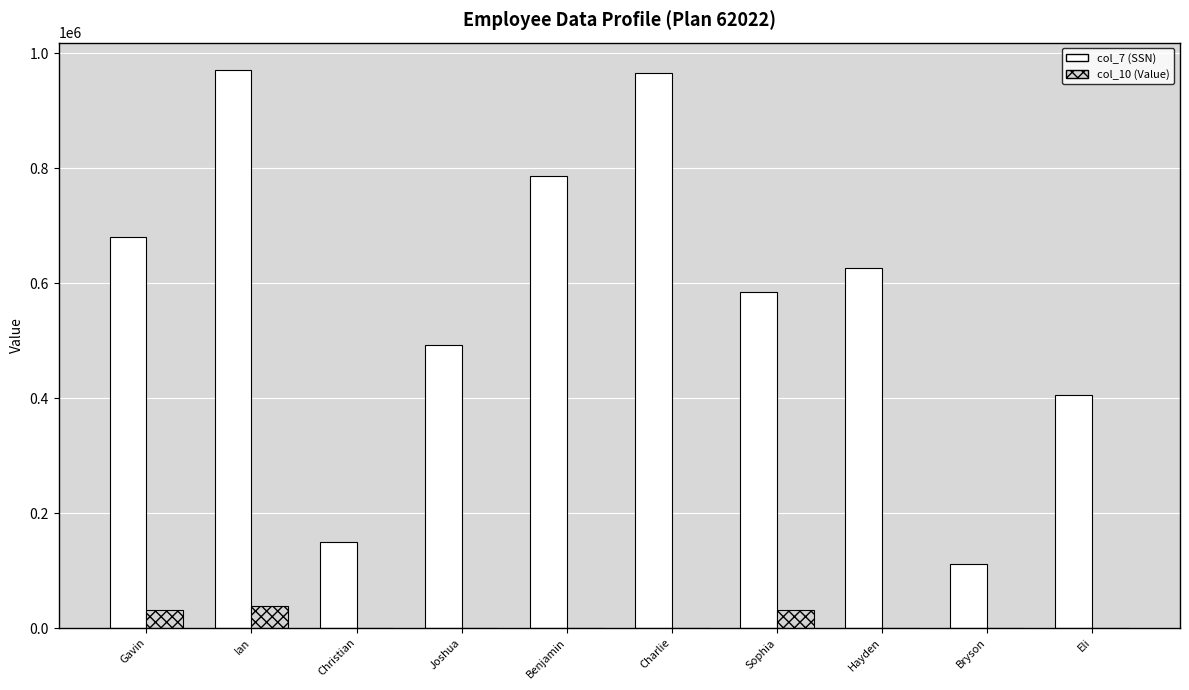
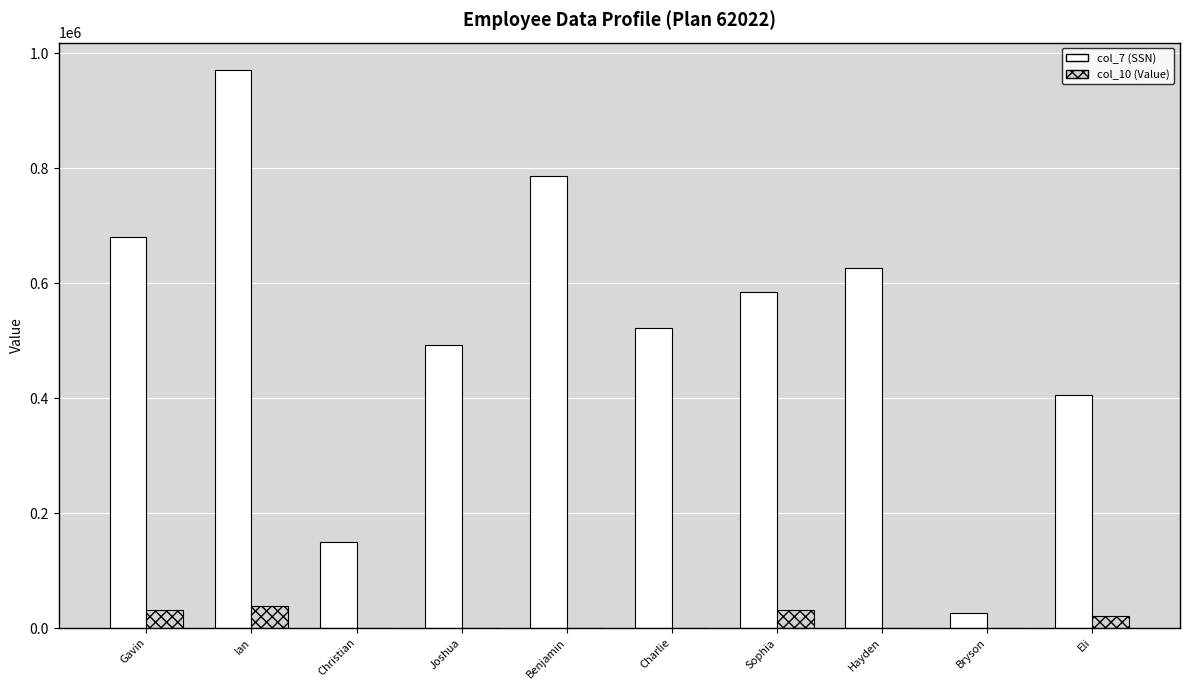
col_7 (SSN), Charlie: 960000 -> 520000
col_7 (SSN), Bryson: 110000 -> 30000
col_10 (Value), Eli: 0 -> 20000
